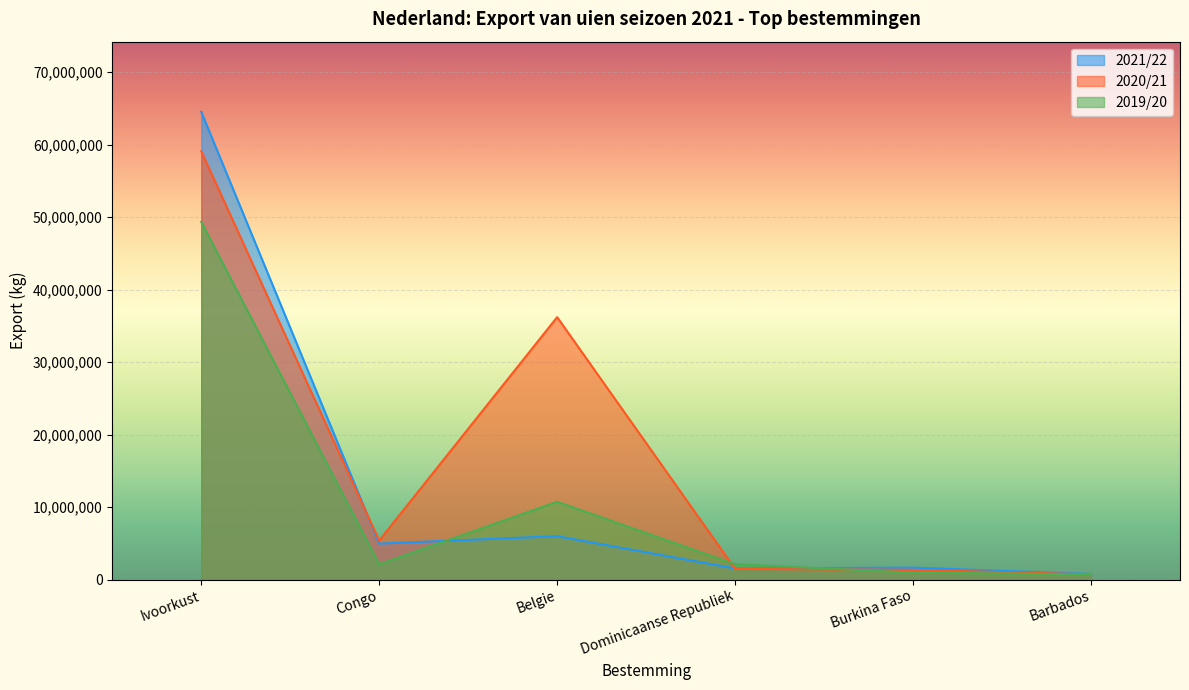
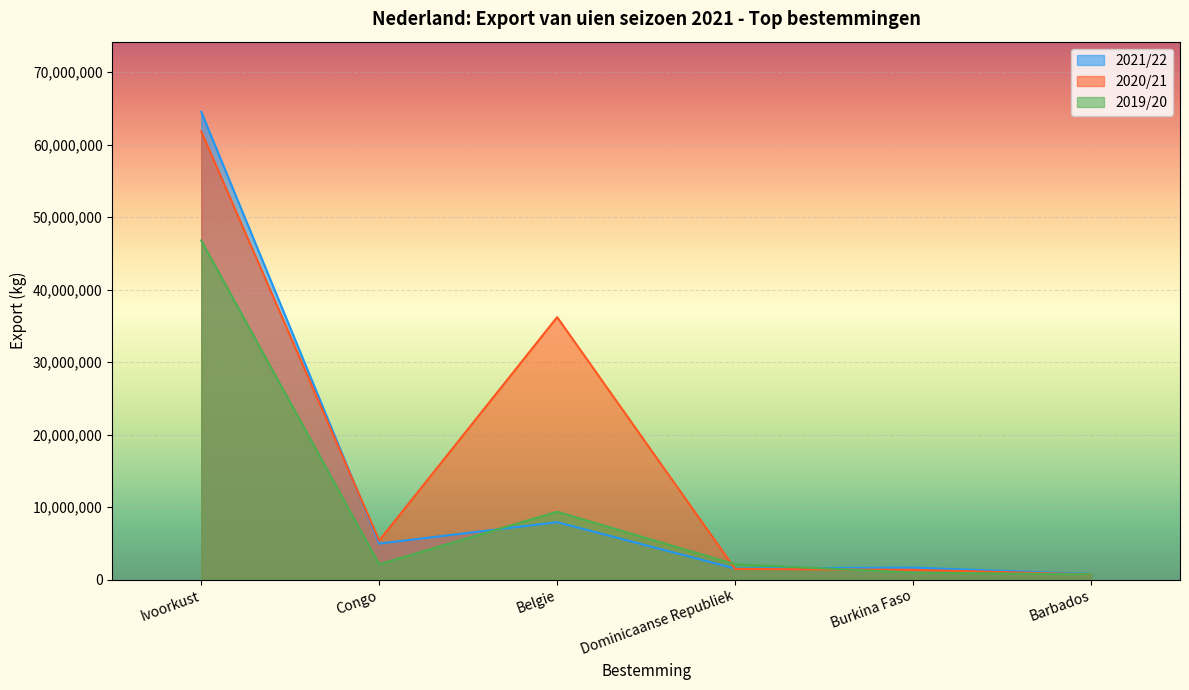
2020/21, Ivoorkust: 59,000,000 -> 62,000,000
2019/20, Ivoorkust: 49,000,000 -> 47,000,000
2021/22, Belgie: 6,000,000 -> 8,000,000
2019/20, Belgie: 11,000,000 -> 9,000,000
